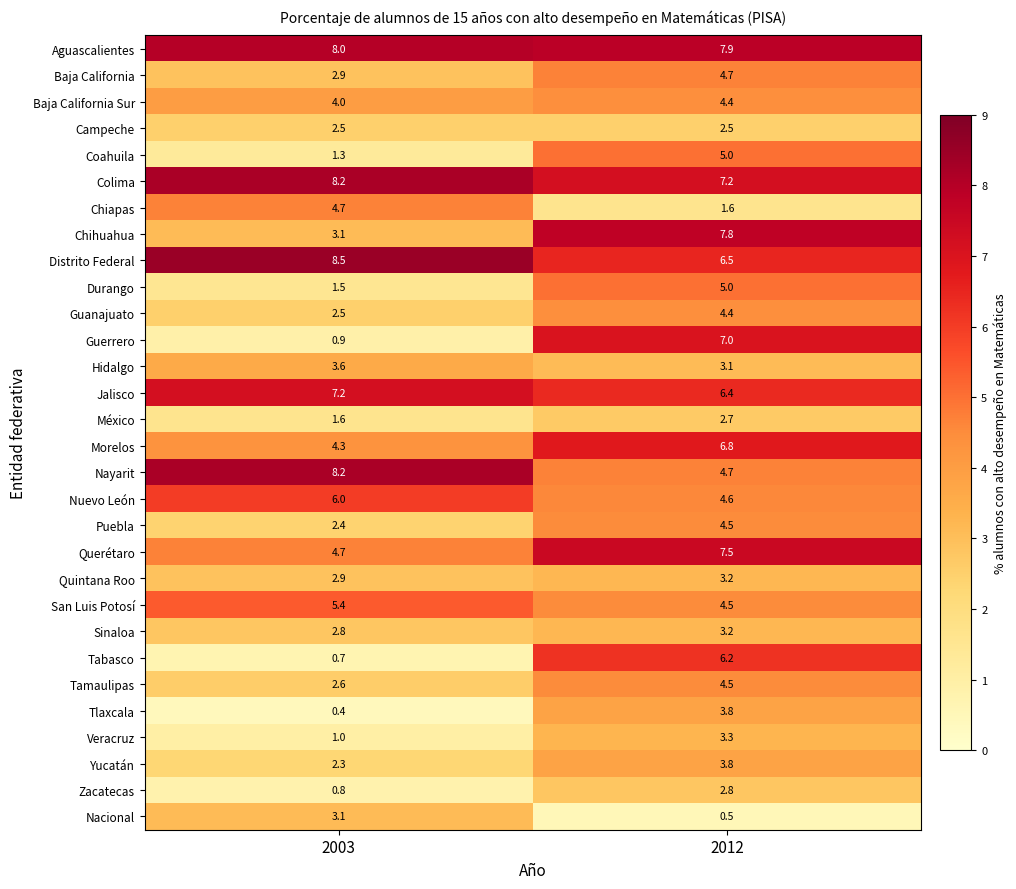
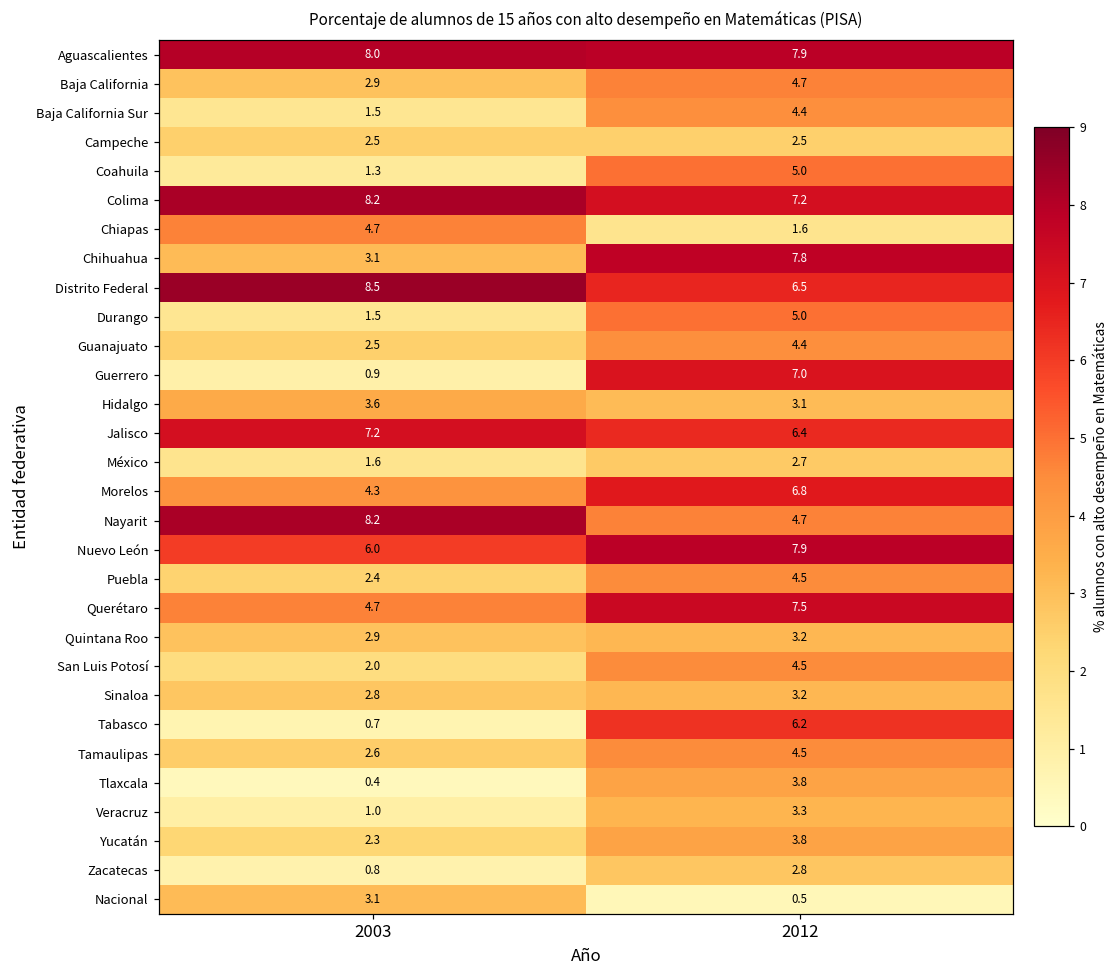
Baja California Sur, 2003: 4.0 -> 1.5
Nuevo León, 2012: 4.6 -> 7.9
San Luis Potosí, 2003: 5.4 -> 2.0
